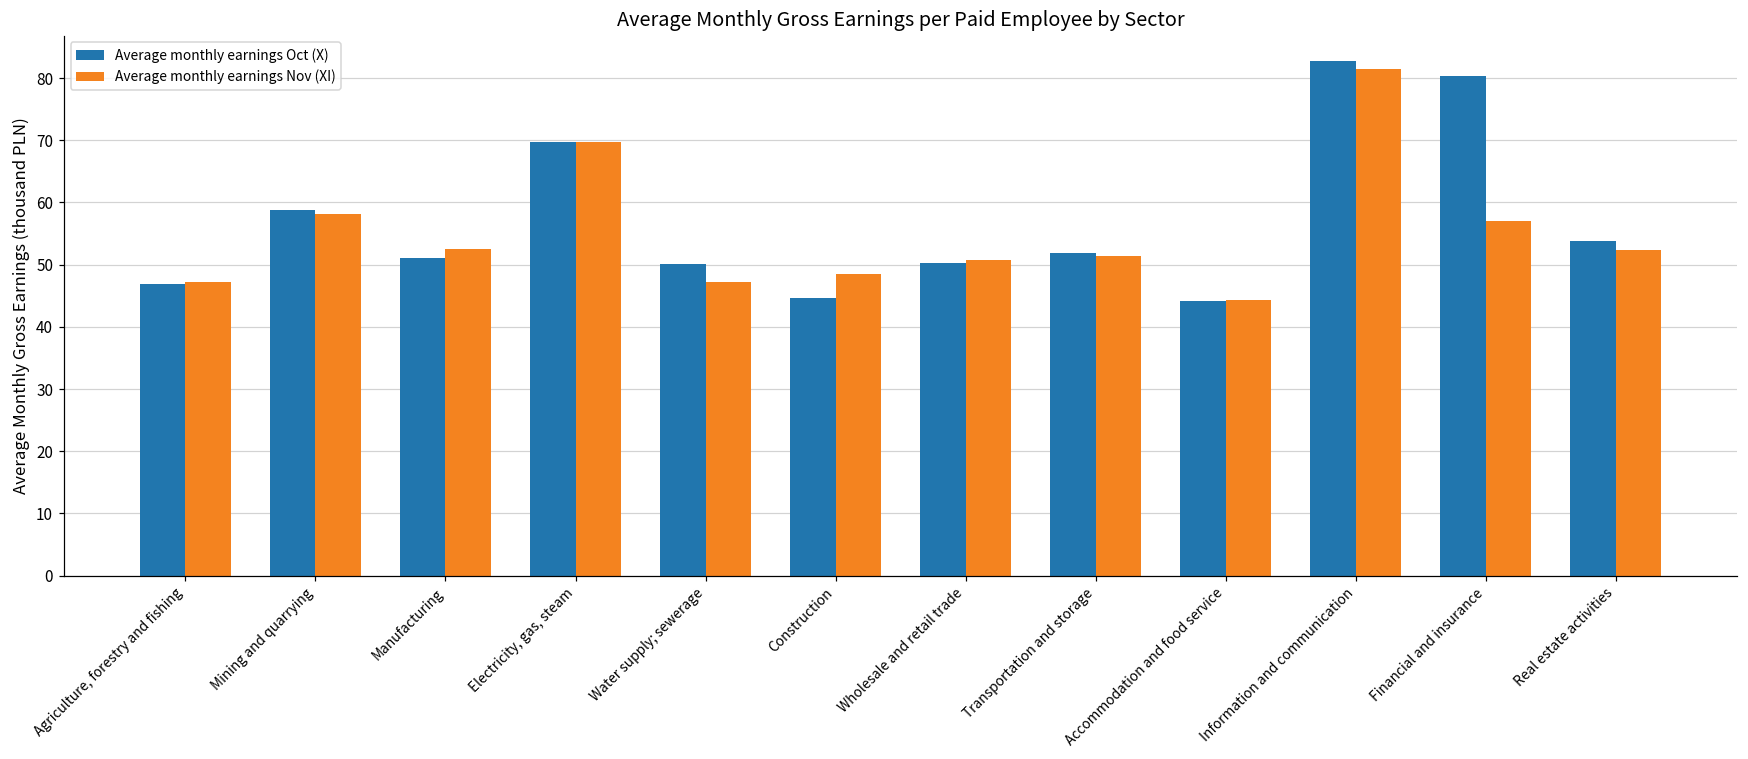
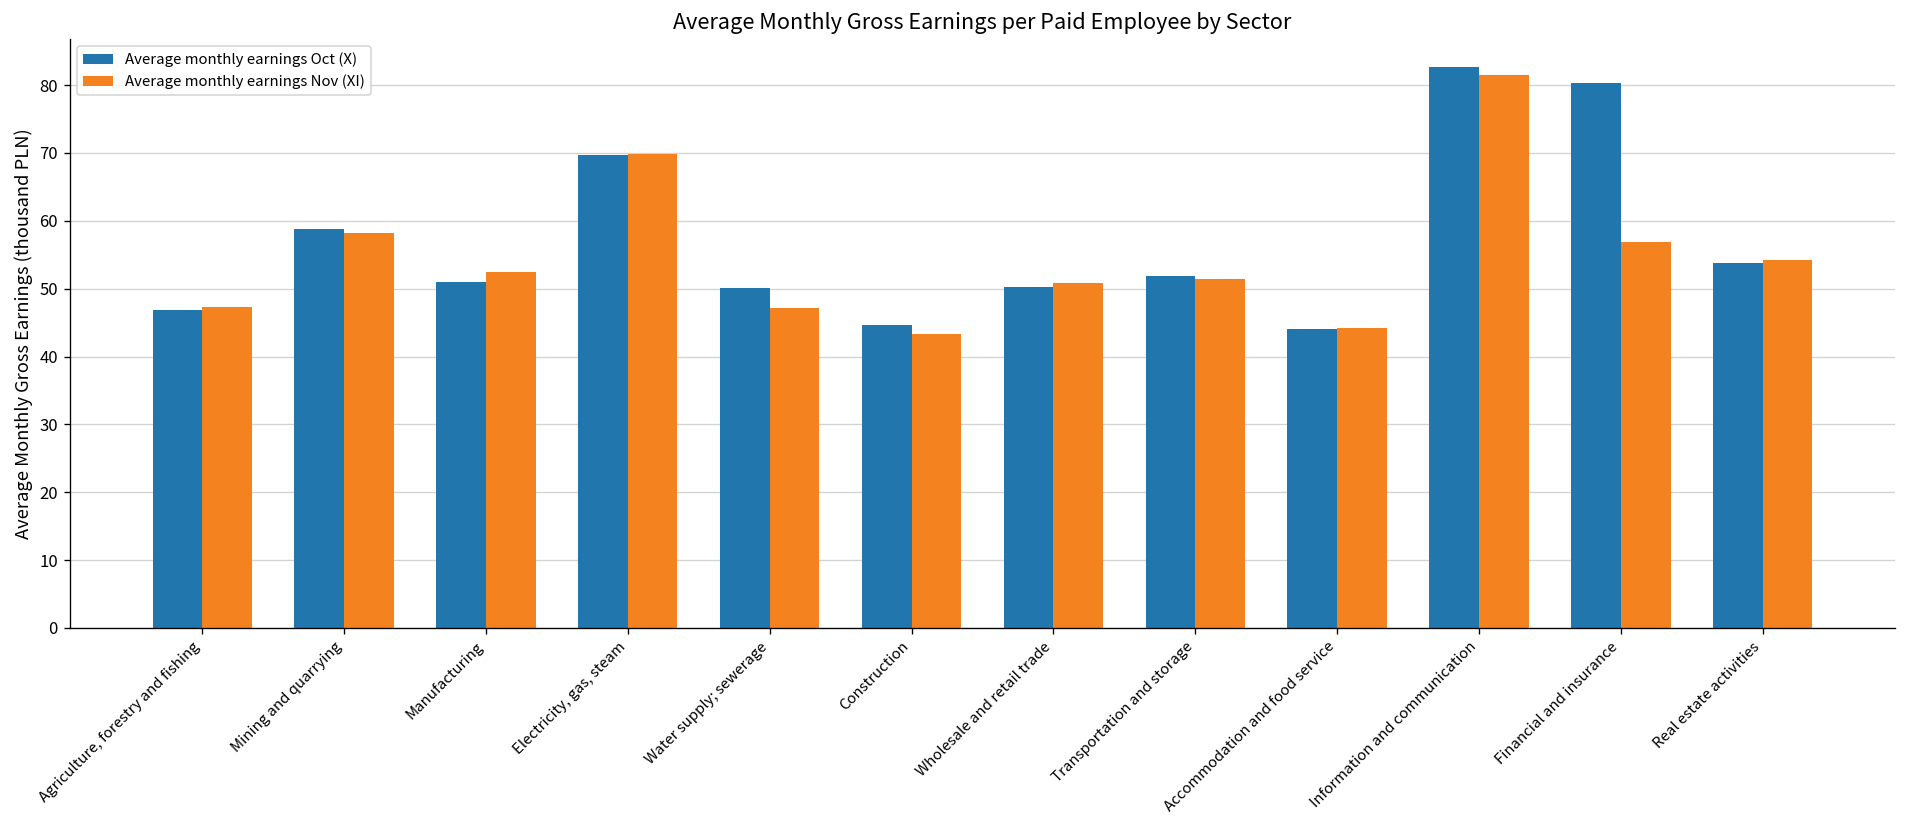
Average monthly earnings Nov (XI), Construction: 49 -> 43
Average monthly earnings Nov (XI), Real estate activities: 52 -> 54
